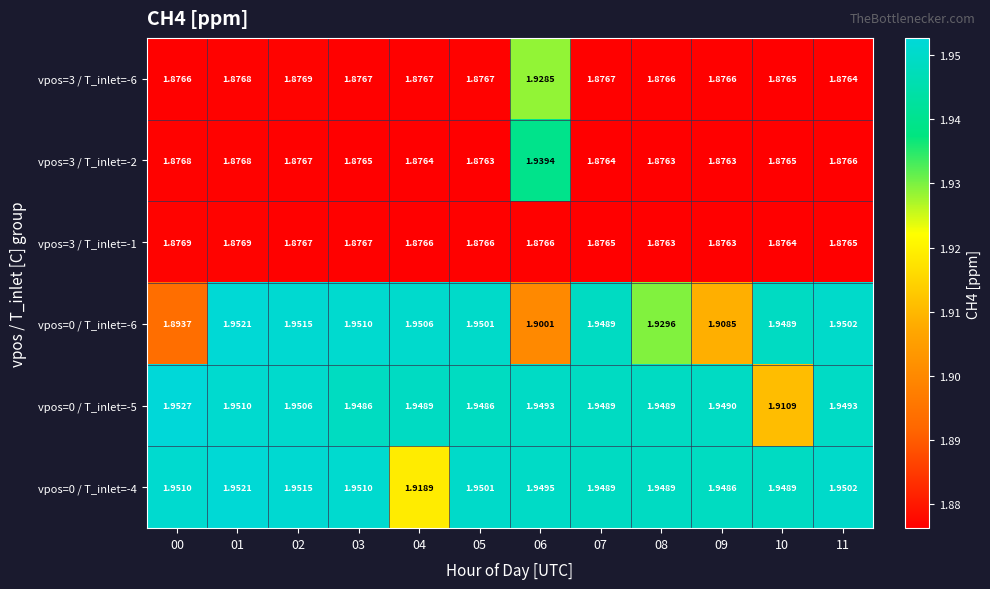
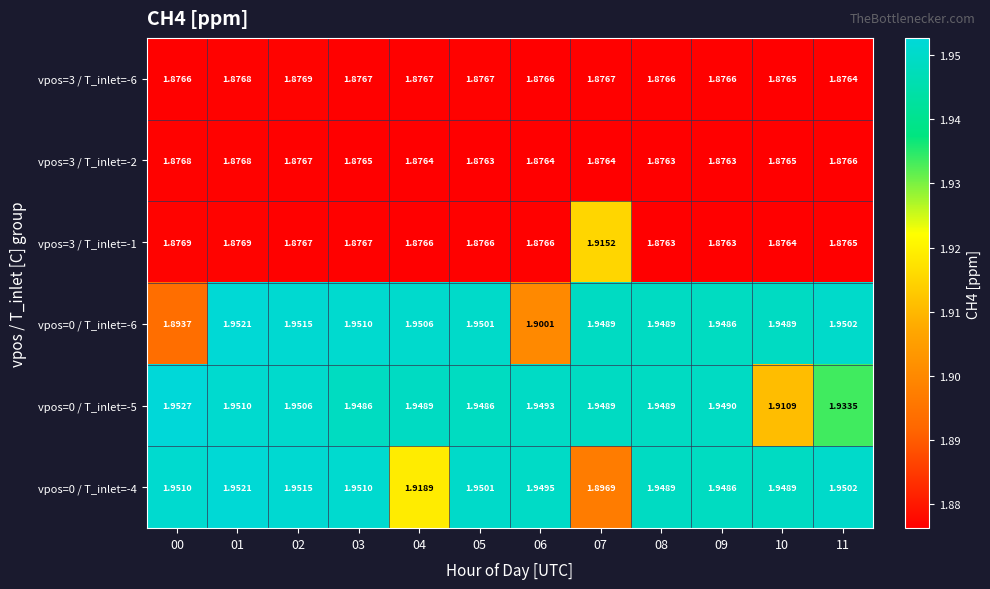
vpos=3 / T_inlet=-6, 06: 1.9285 -> 1.8766
vpos=3 / T_inlet=-2, 06: 1.9394 -> 1.8764
vpos=3 / T_inlet=-1, 07: 1.8765 -> 1.9152
vpos=0 / T_inlet=-6, 08: 1.9296 -> 1.9489
vpos=0 / T_inlet=-6, 09: 1.9085 -> 1.9486
vpos=0 / T_inlet=-5, 11: 1.9493 -> 1.9335
vpos=0 / T_inlet=-4, 07: 1.9489 -> 1.8969
